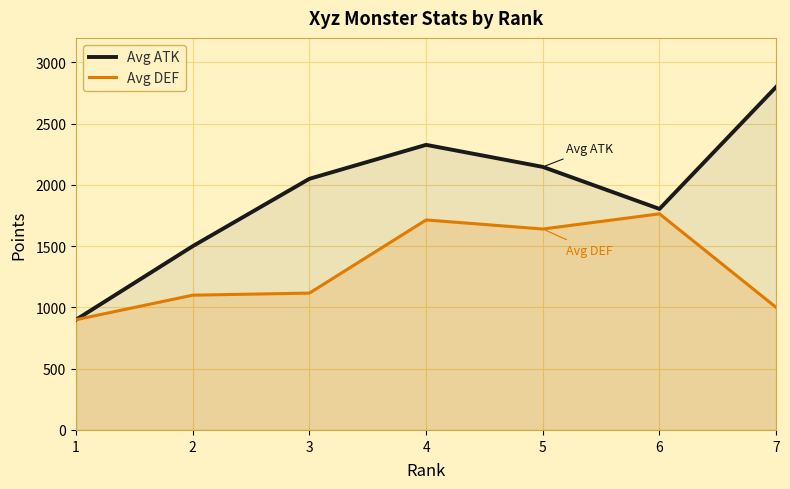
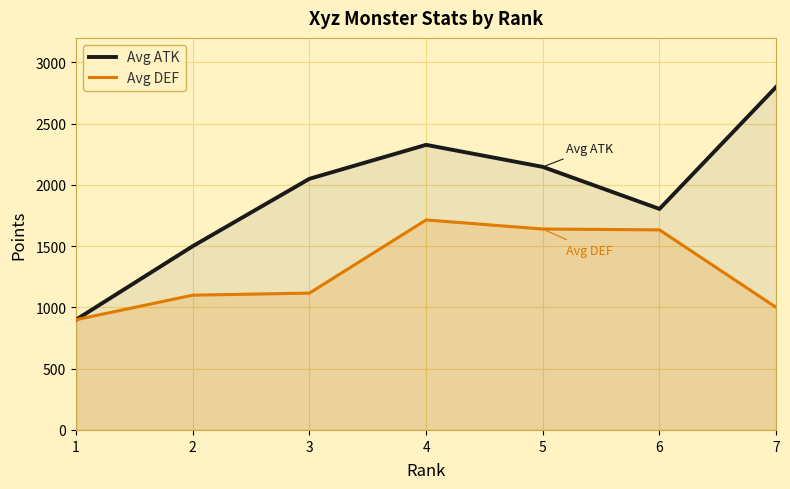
Avg DEF, 6: 1760 -> 1630
